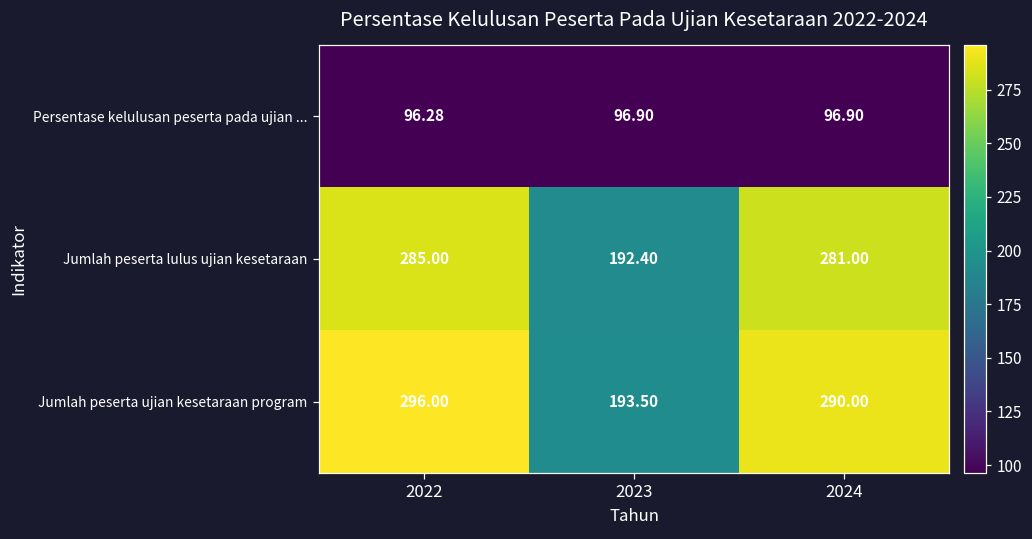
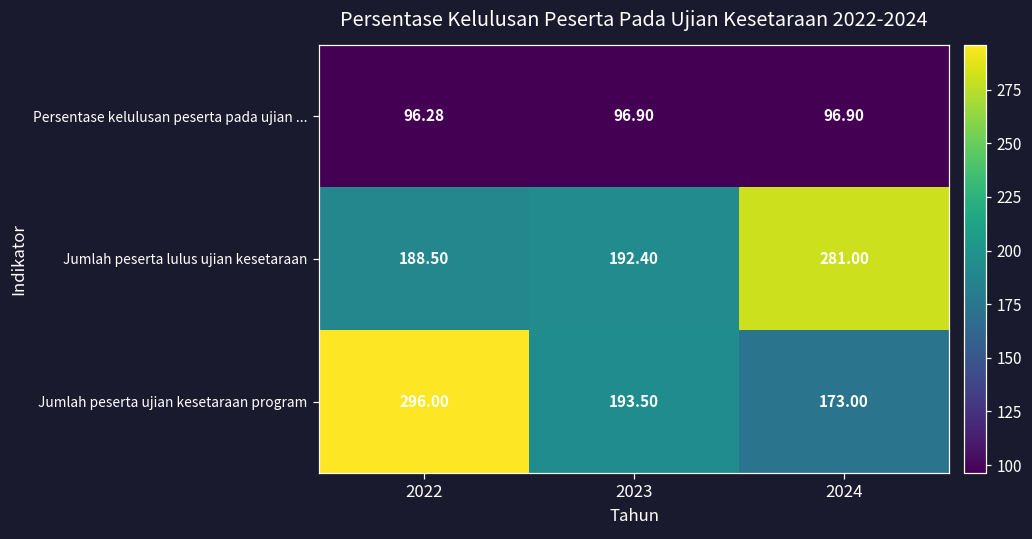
Jumlah peserta lulus ujian kesetaraan, 2022: 285.00 -> 188.50
Jumlah peserta ujian kesetaraan program, 2024: 290.00 -> 173.00
